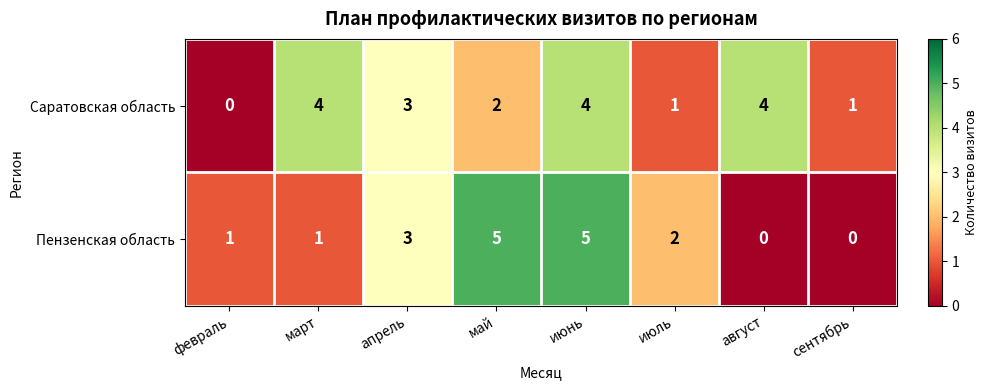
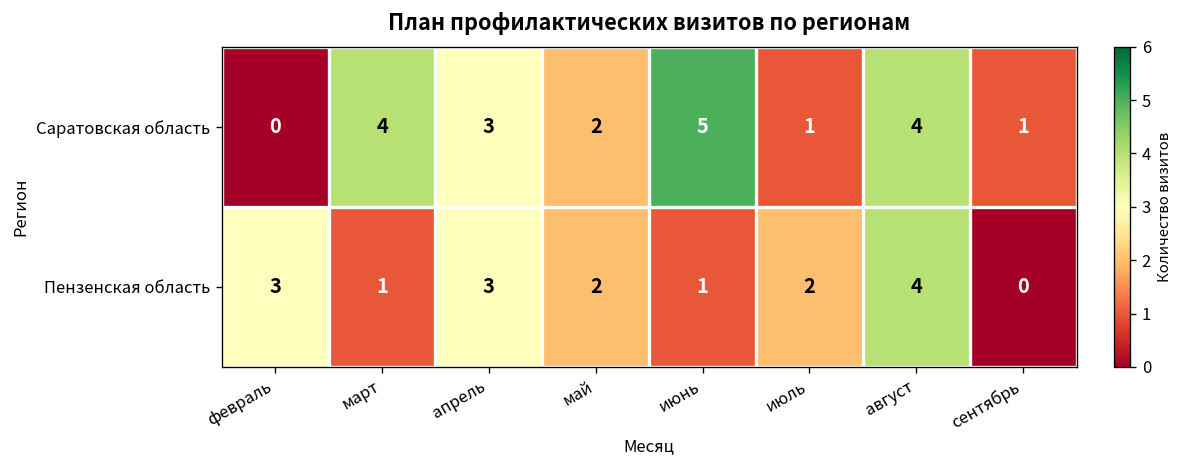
Саратовская область, июнь: 4 -> 5
Пензенская область, февраль: 1 -> 3
Пензенская область, май: 5 -> 2
Пензенская область, июнь: 5 -> 1
Пензенская область, август: 0 -> 4
